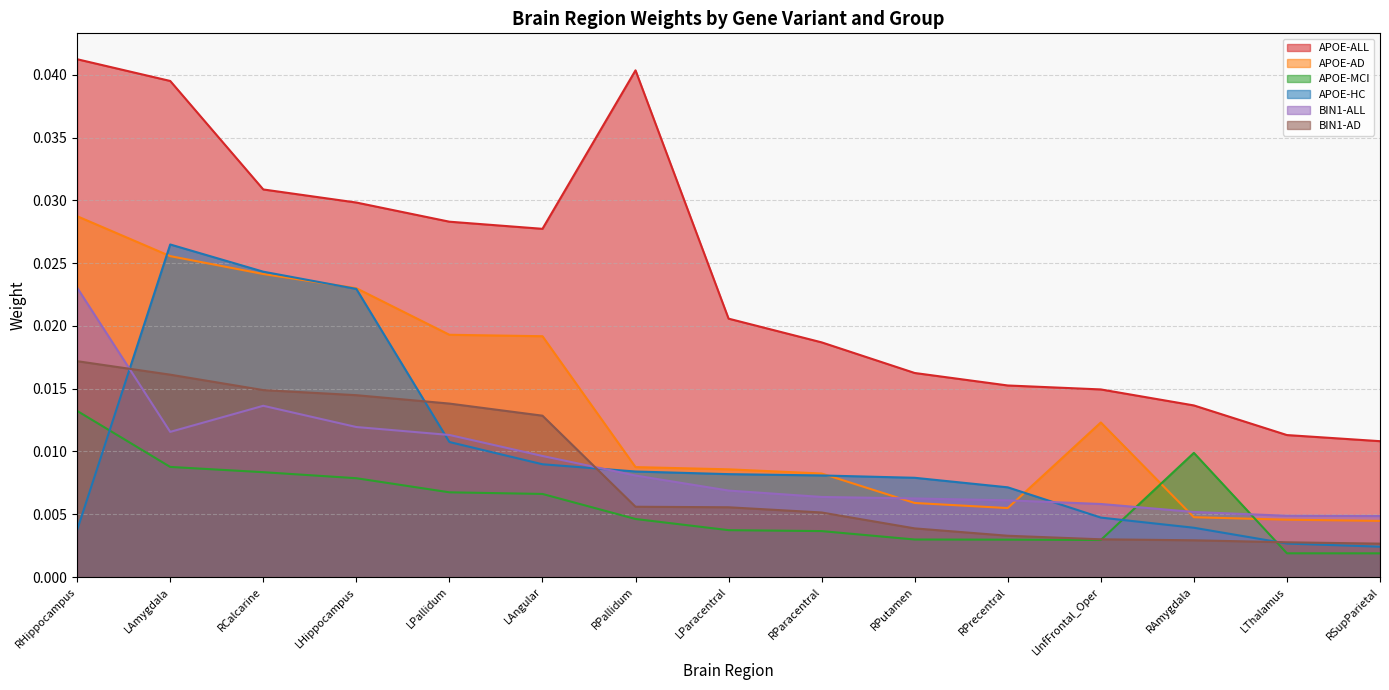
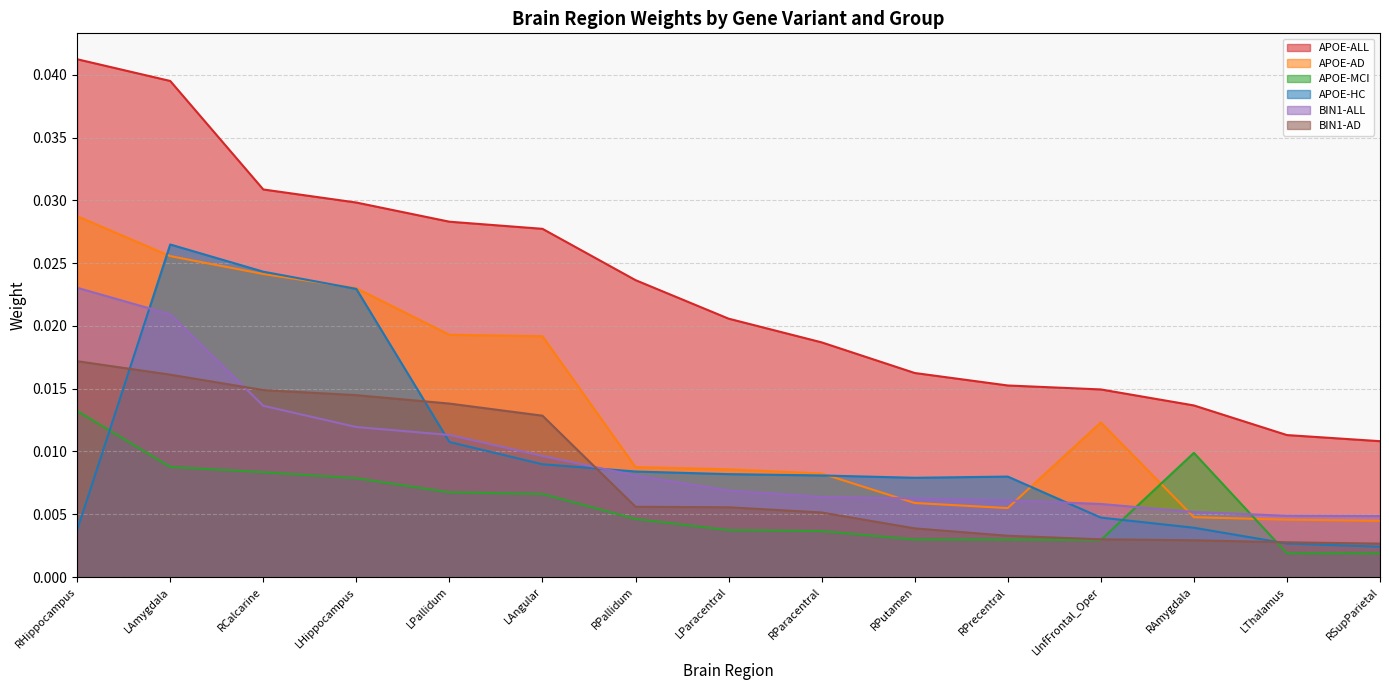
BIN1-ALL, LAmygdala: 0.0116 -> 0.0209
APOE-ALL, RPallidum: 0.0403 -> 0.0236
APOE-HC, RPrecentral: 0.0071 -> 0.0080
